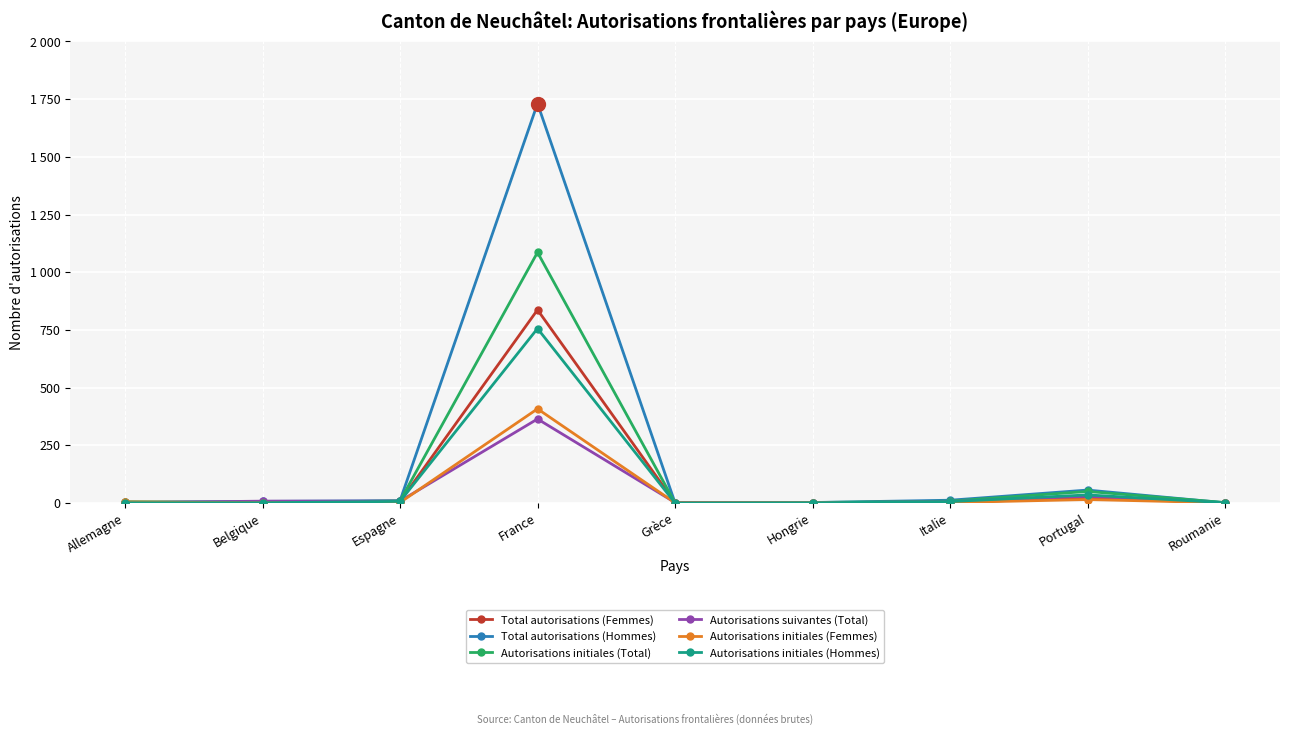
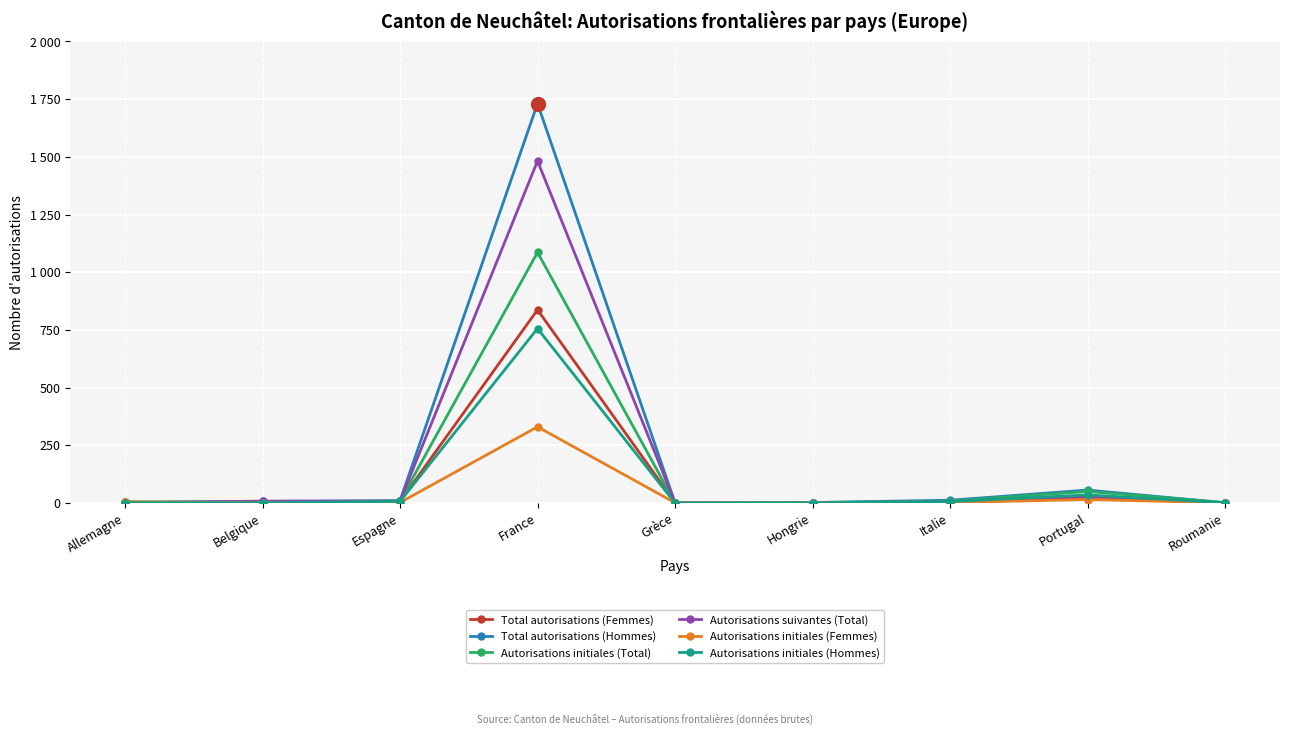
Autorisations suivantes (Total), France: 360 -> 1480
Autorisations initiales (Femmes), France: 410 -> 330
